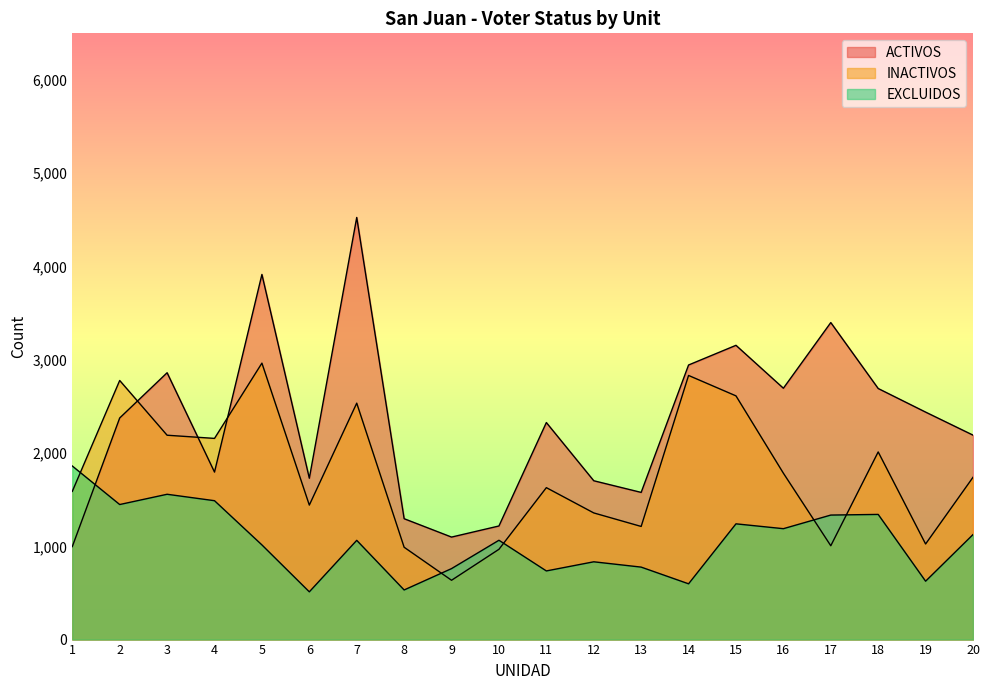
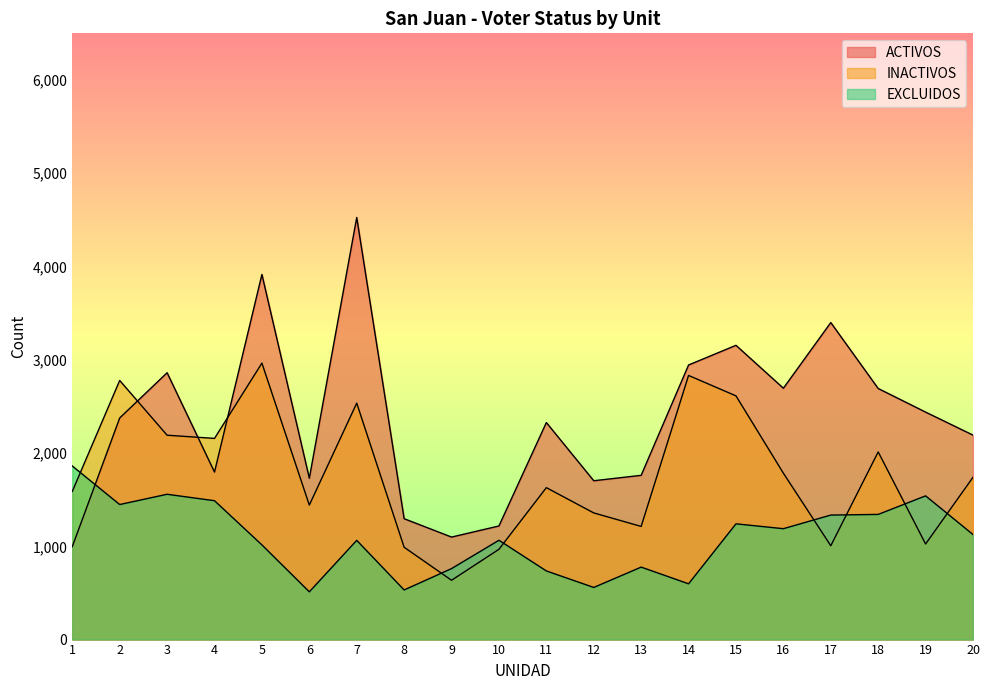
EXCLUIDOS, 12: 800 -> 600
ACTIVOS, 13: 1,600 -> 1,800
EXCLUIDOS, 19: 600 -> 1,500
